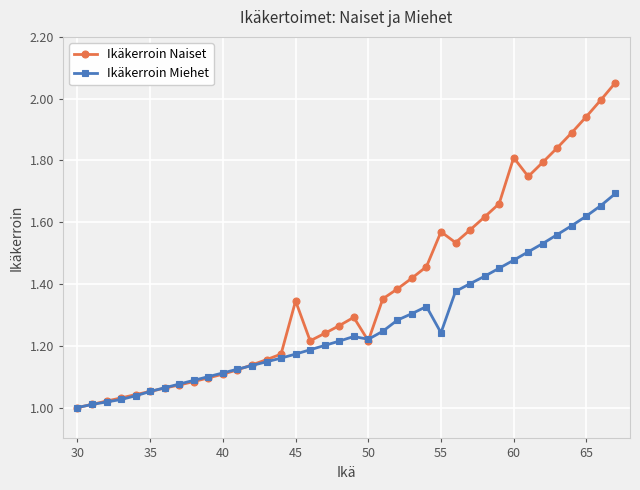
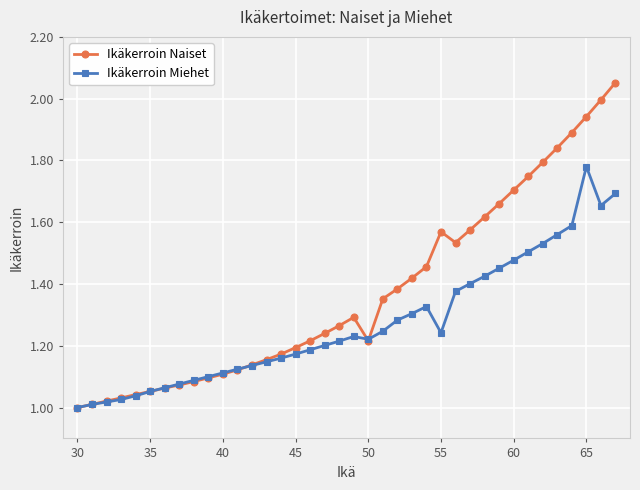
Ikäkerroin Naiset, 45: 1.35 -> 1.19
Ikäkerroin Naiset, 60: 1.81 -> 1.70
Ikäkerroin Miehet, 65: 1.62 -> 1.78
